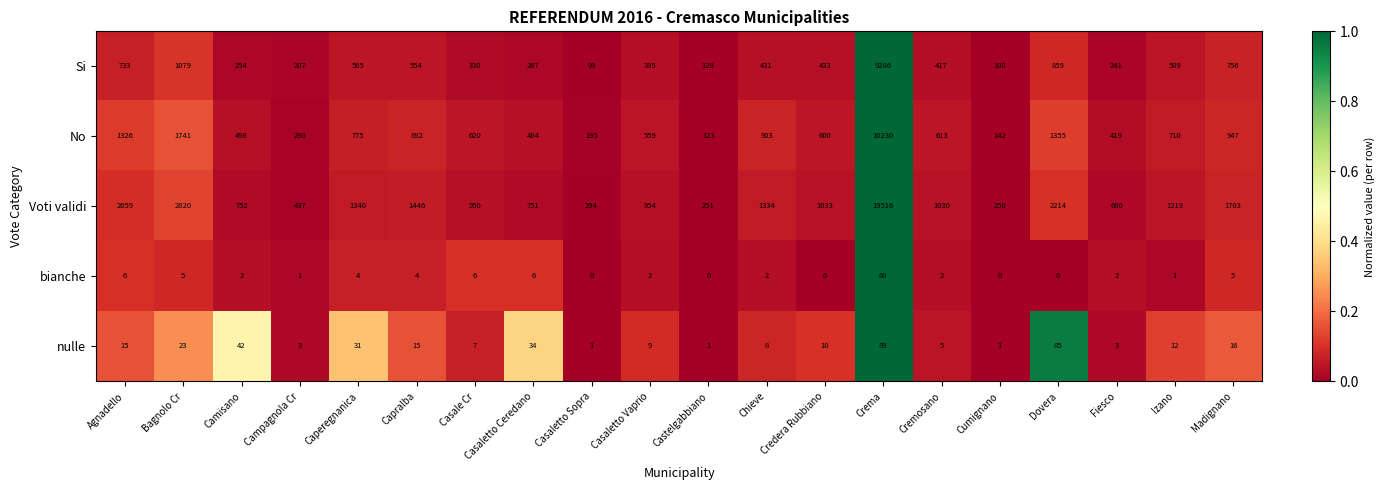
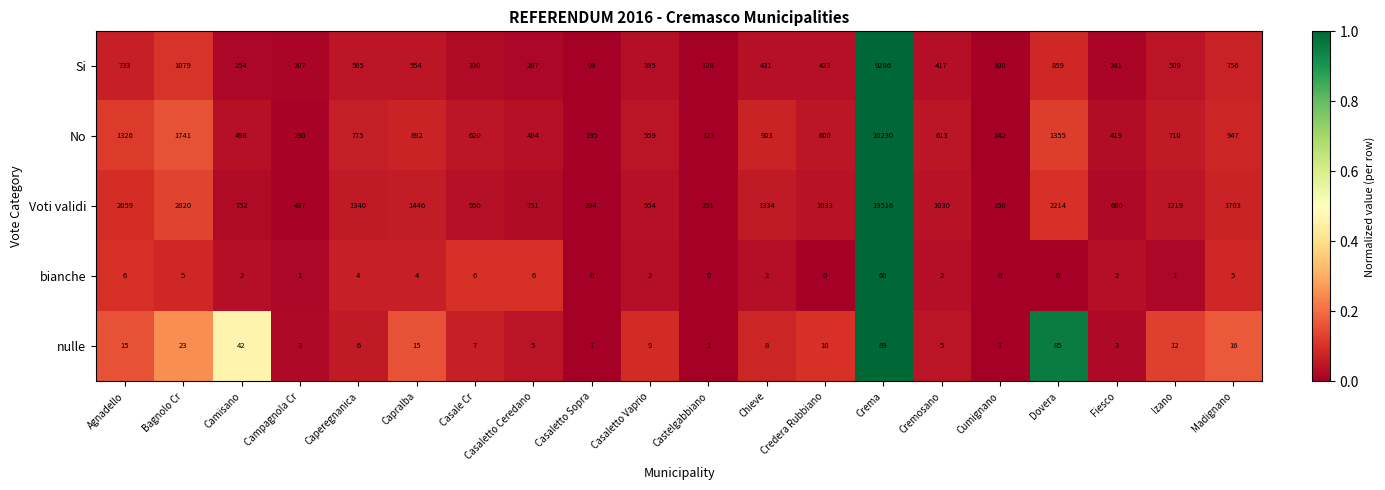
nulle, Caperegnanica: 31 -> 6
nulle, Casaletto Ceredano: 34 -> 5
